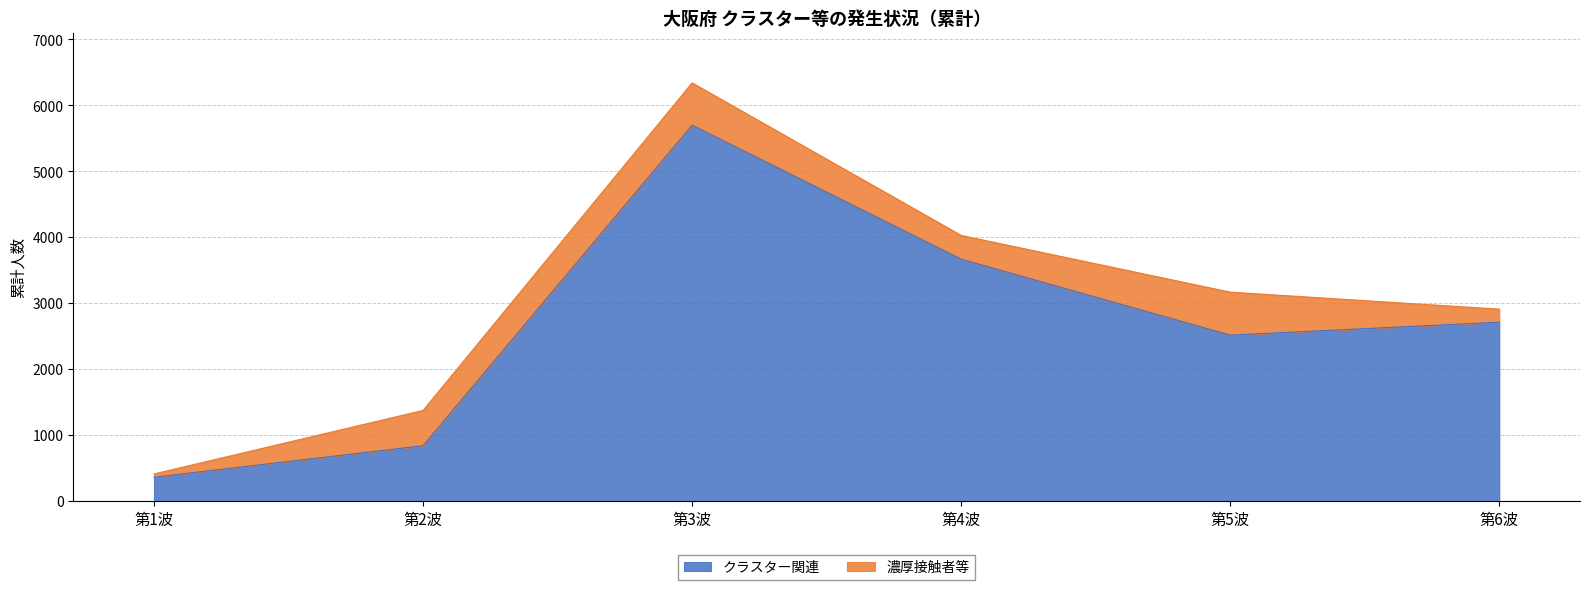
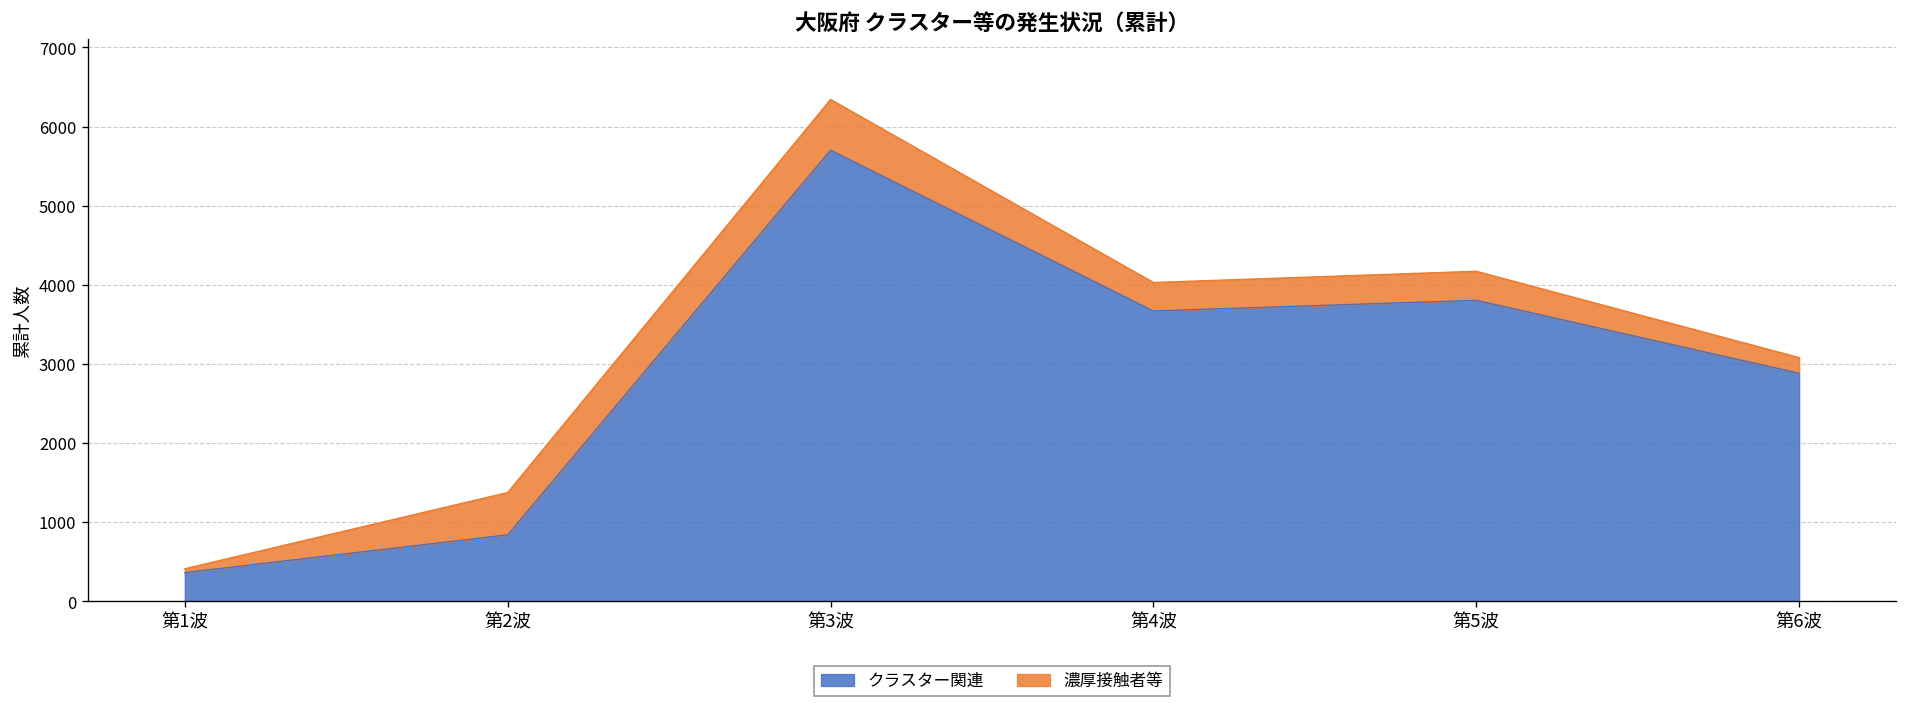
クラスター関連, 第5波: 2500 -> 3800
濃厚接触者等, 第5波: 700 -> 400
クラスター関連, 第6波: 2700 -> 2900
